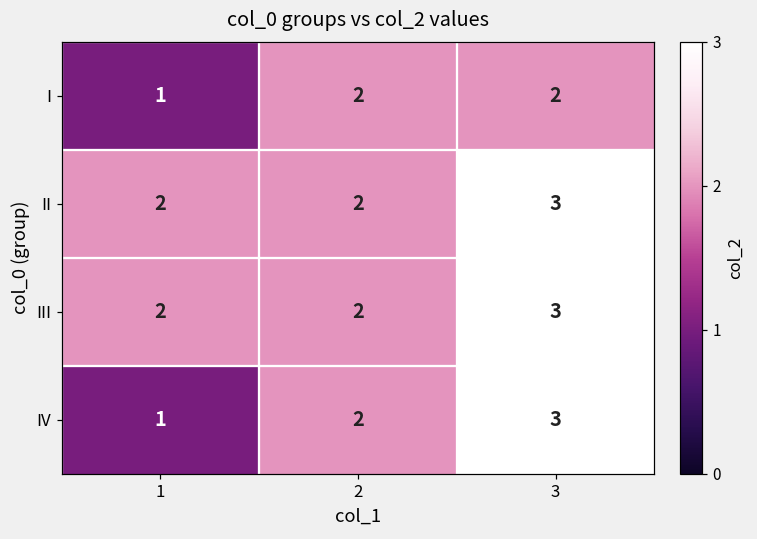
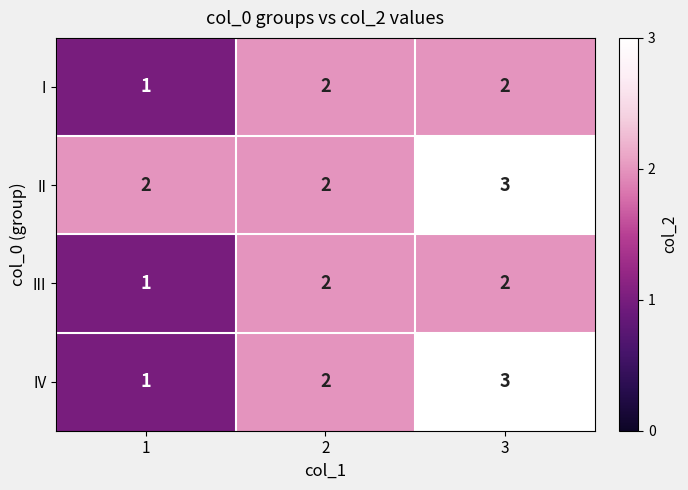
III, 1: 2 -> 1
III, 3: 3 -> 2
